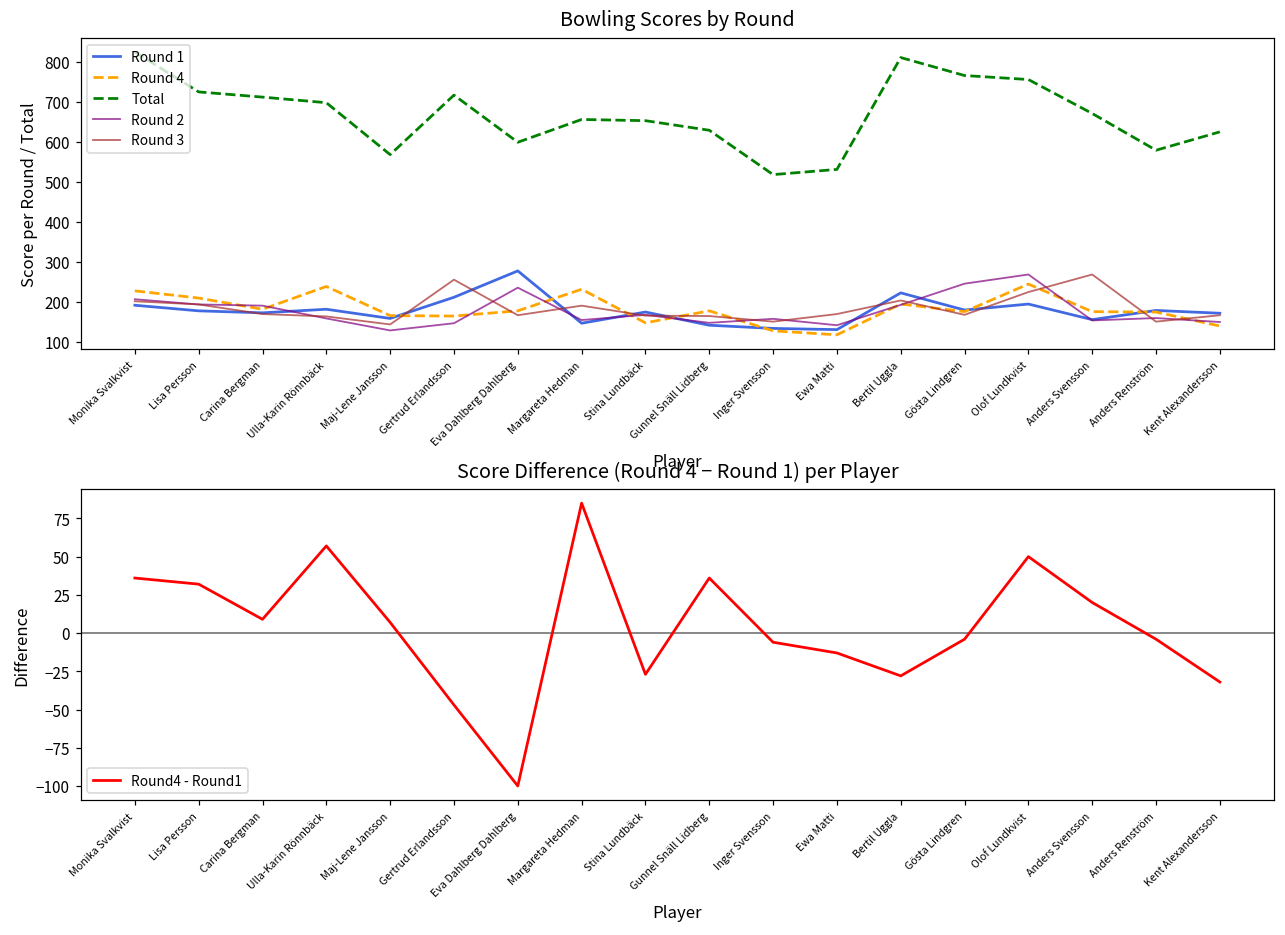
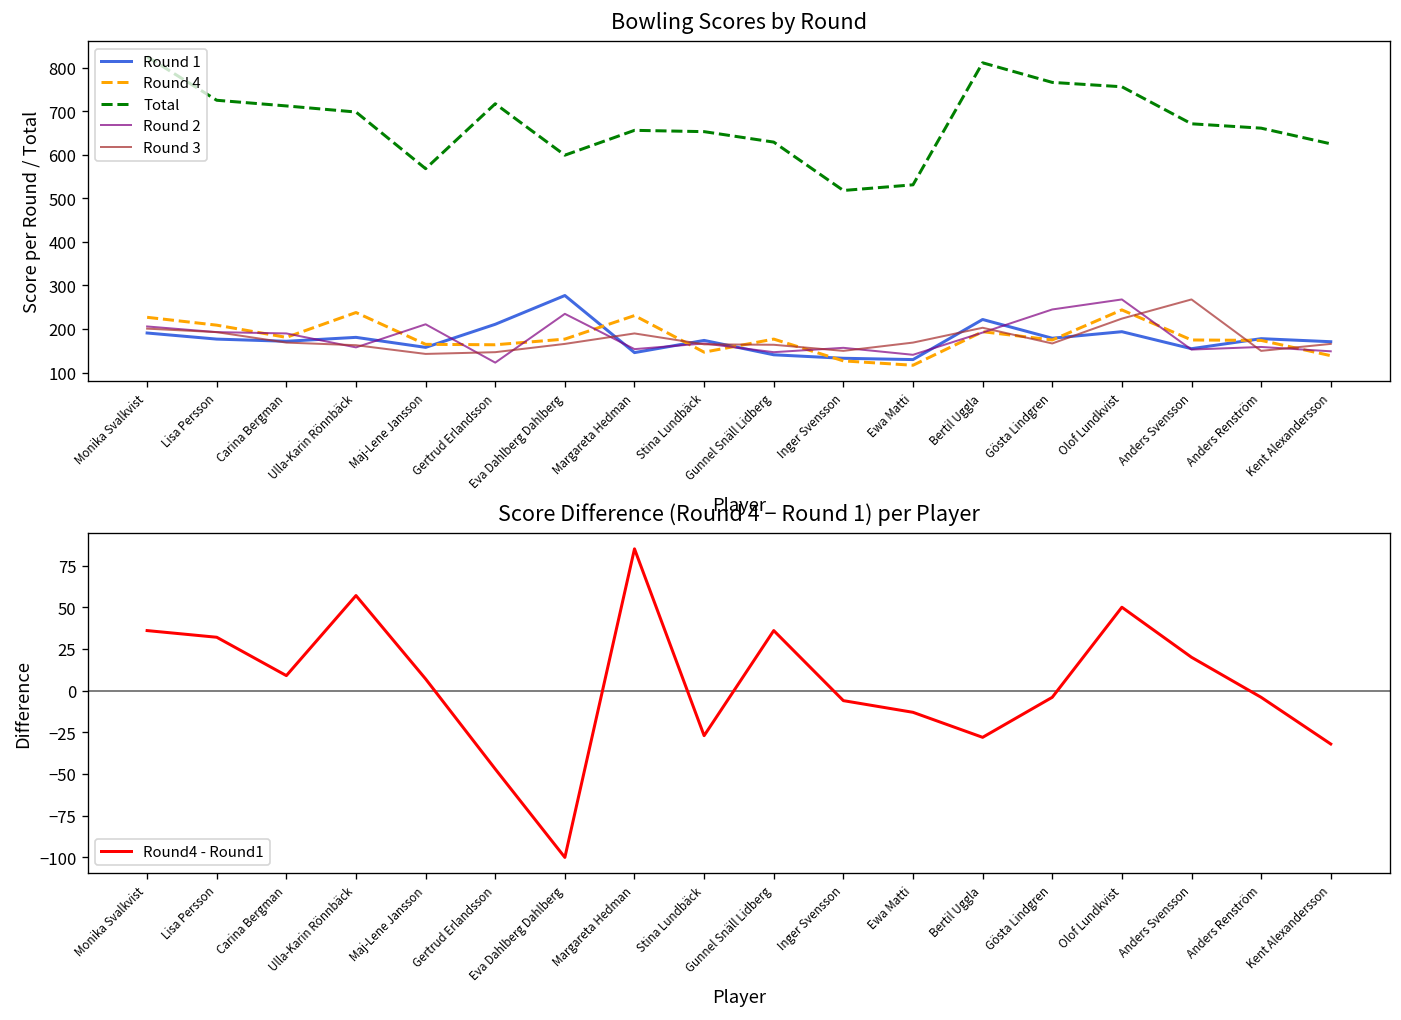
Bowling Scores by Round, Round 2, Maj-Lene Jansson: 130 -> 210
Bowling Scores by Round, Round 2, Gertrud Erlandsson: 150 -> 120
Bowling Scores by Round, Round 3, Gertrud Erlandsson: 260 -> 150
Bowling Scores by Round, Total, Anders Renström: 580 -> 660
